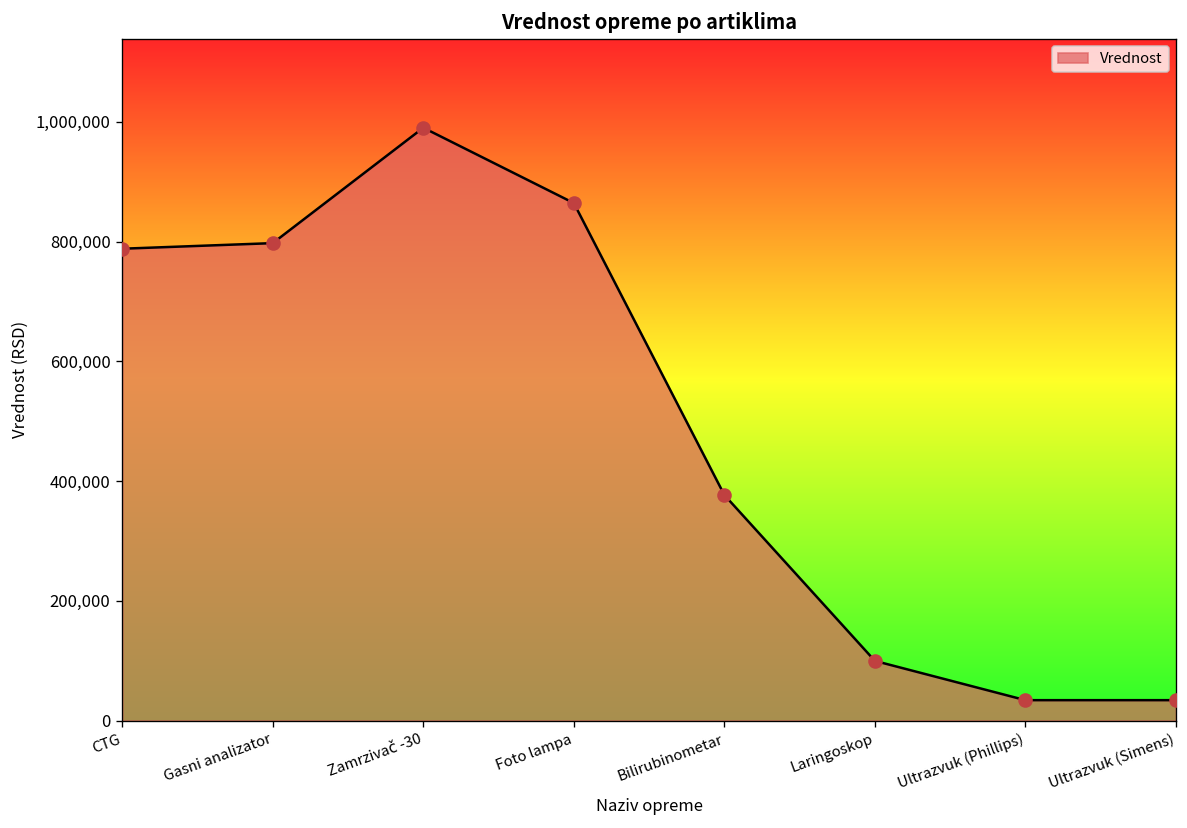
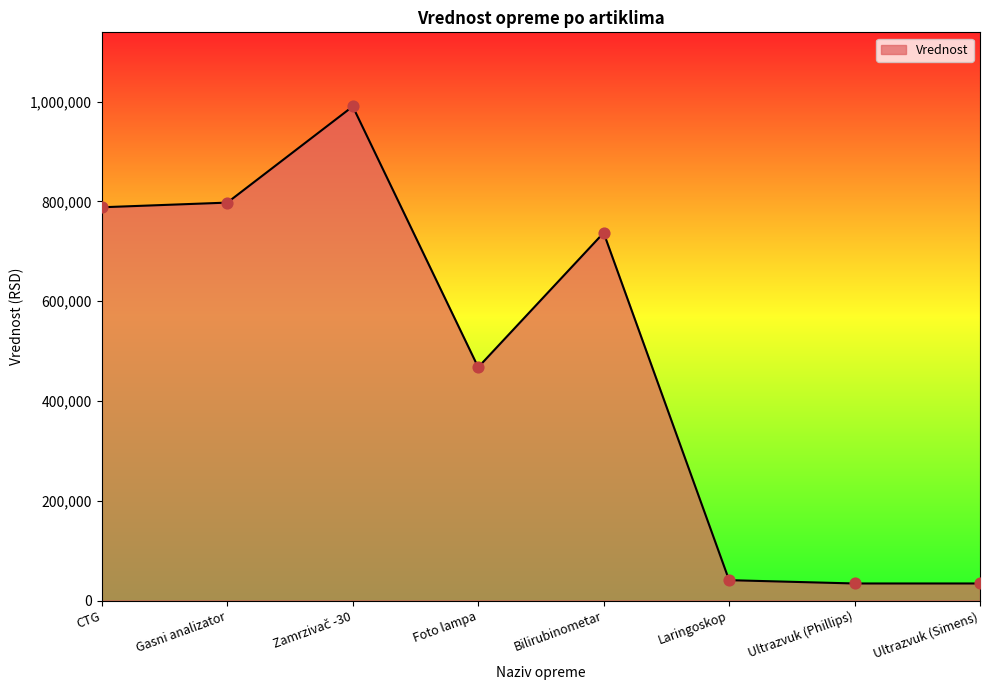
Foto lampa: 860,000 -> 470,000
Bilirubinometar: 380,000 -> 740,000
Laringoskop: 100,000 -> 40,000
